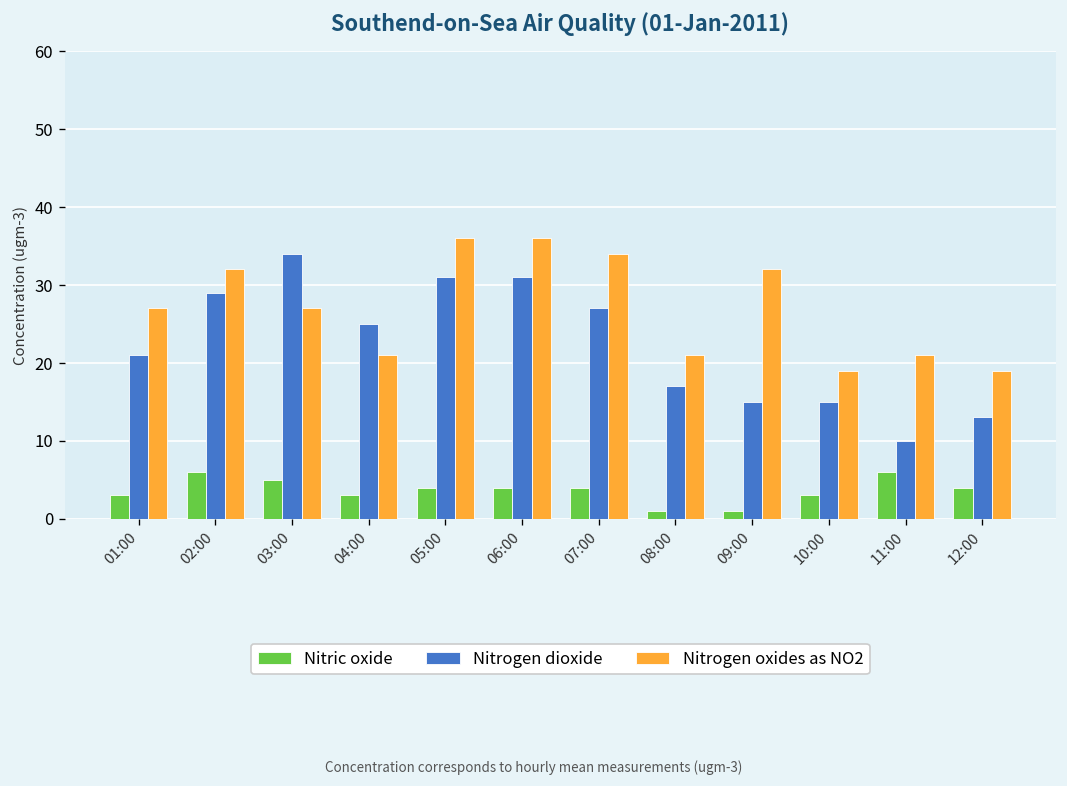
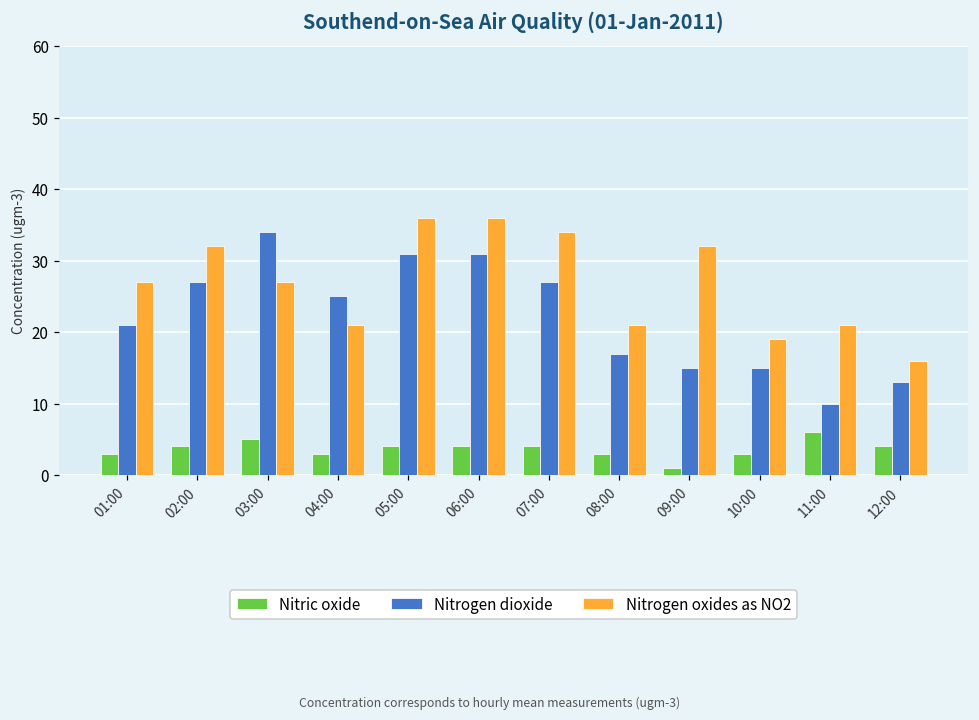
Nitric oxide, 02:00: 6 -> 4
Nitrogen dioxide, 02:00: 29 -> 27
Nitric oxide, 08:00: 1 -> 3
Nitrogen oxides as NO2, 12:00: 19 -> 16
